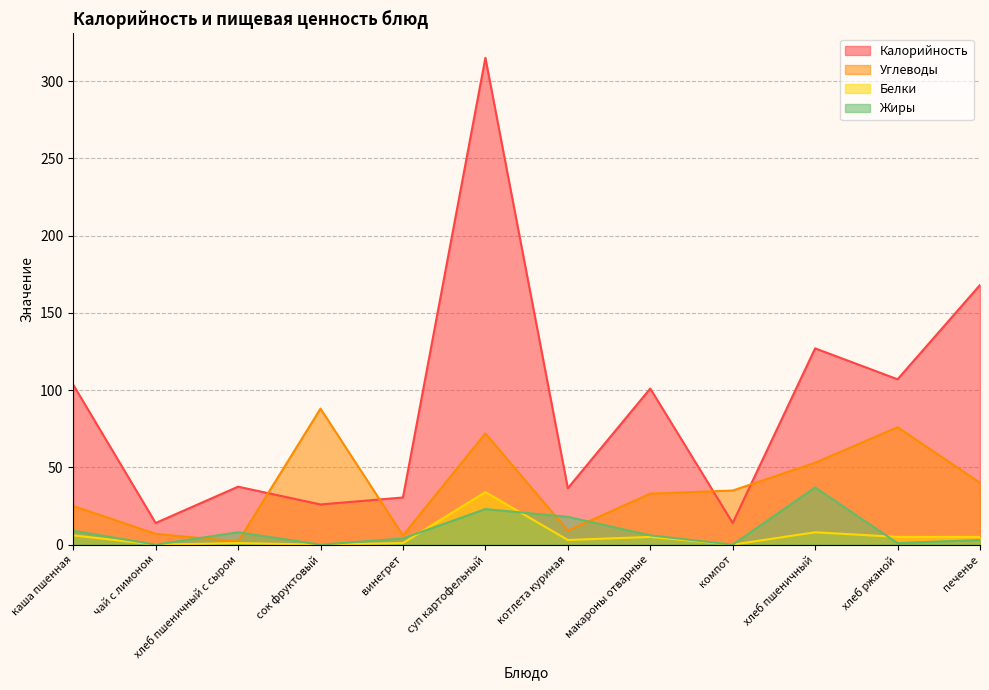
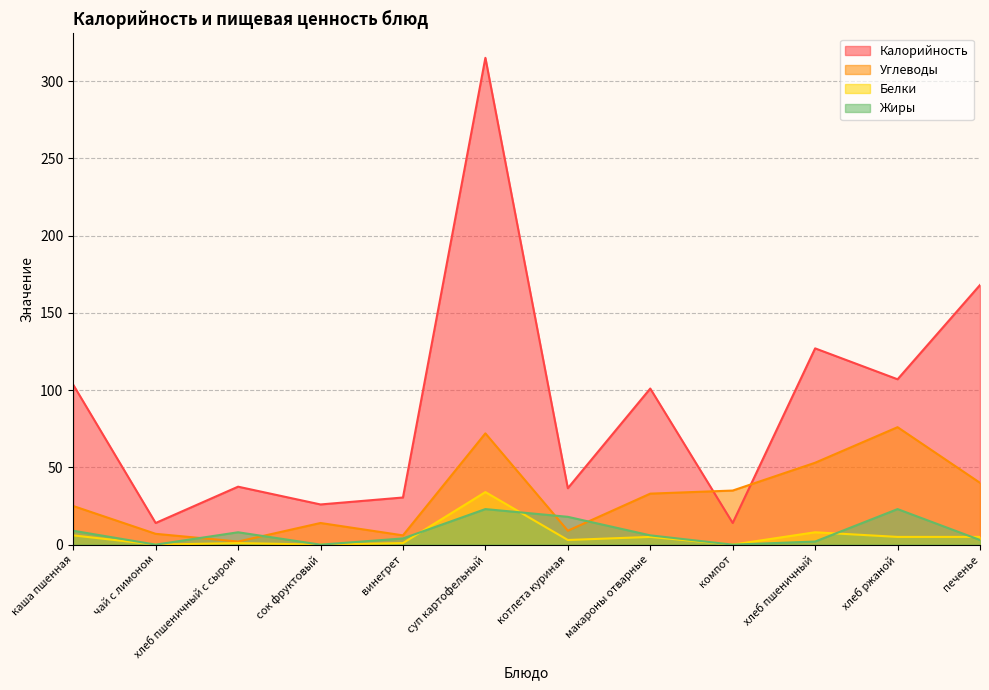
Углеводы, сок фруктовый: 88 -> 14
Жиры, хлеб пшеничный: 37 -> 2
Жиры, хлеб ржаной: 1 -> 23
